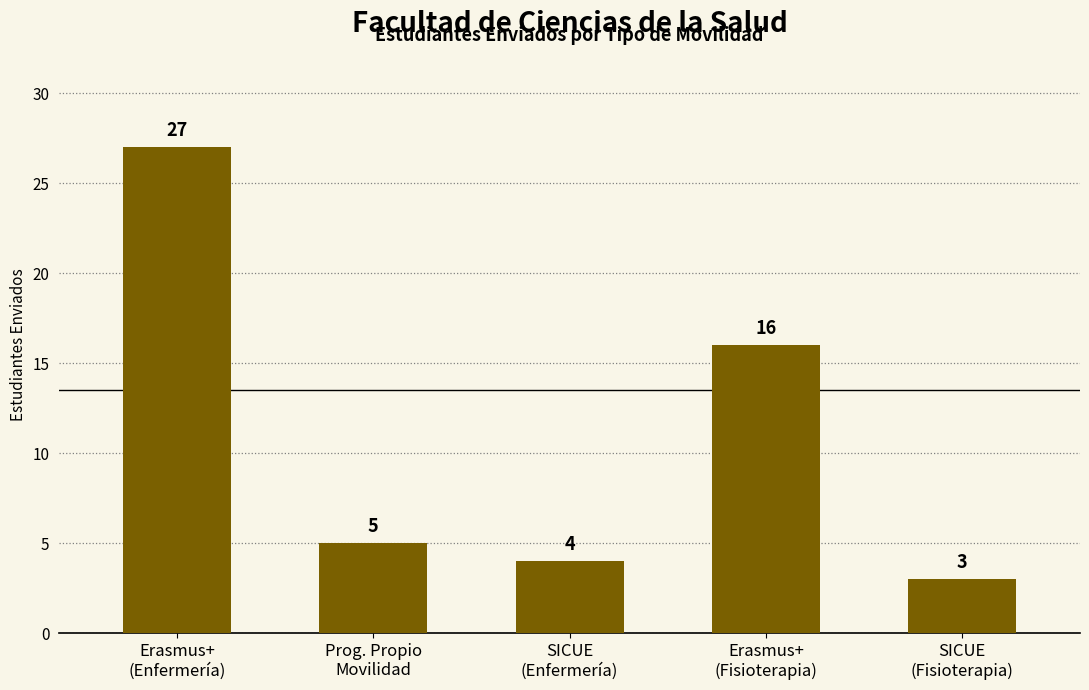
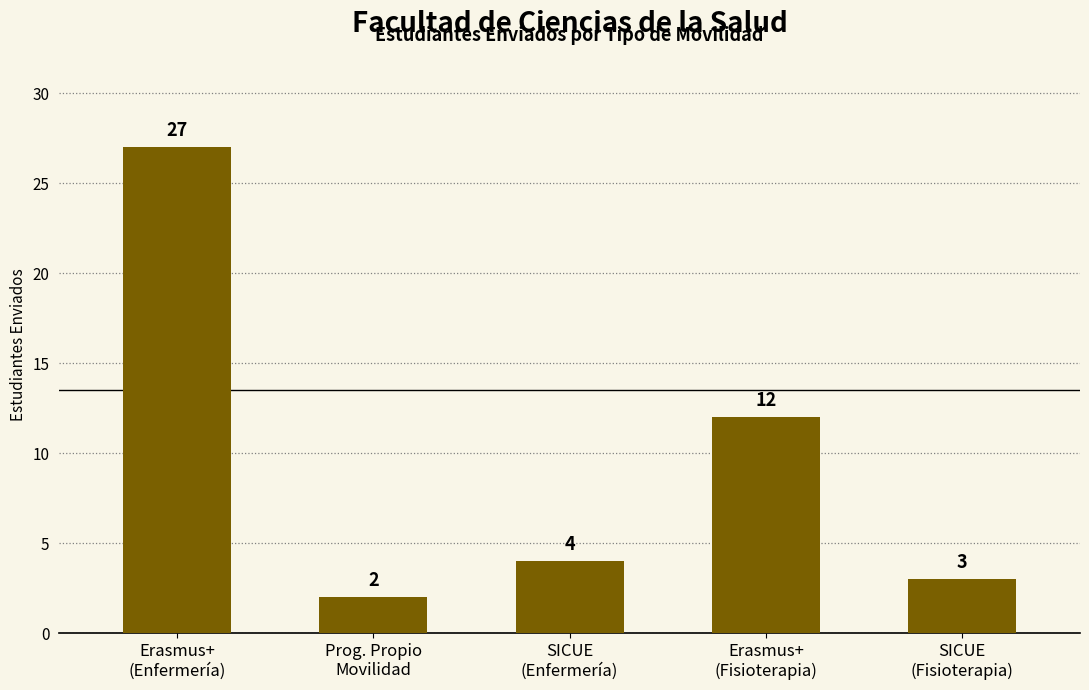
Prog. Propio Movilidad: 5 -> 2
Erasmus+ (Fisioterapia): 16 -> 12
